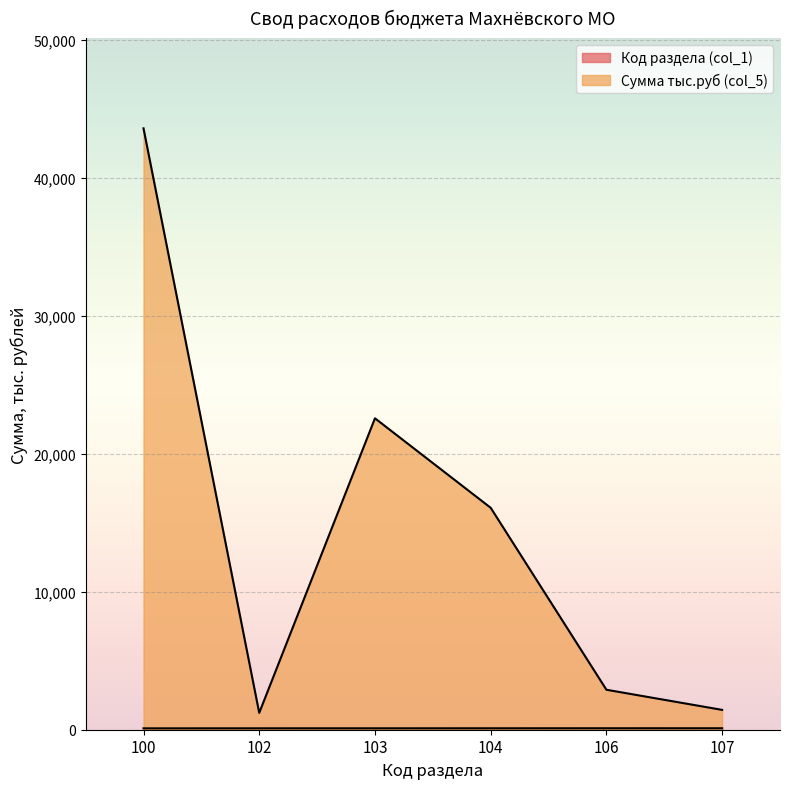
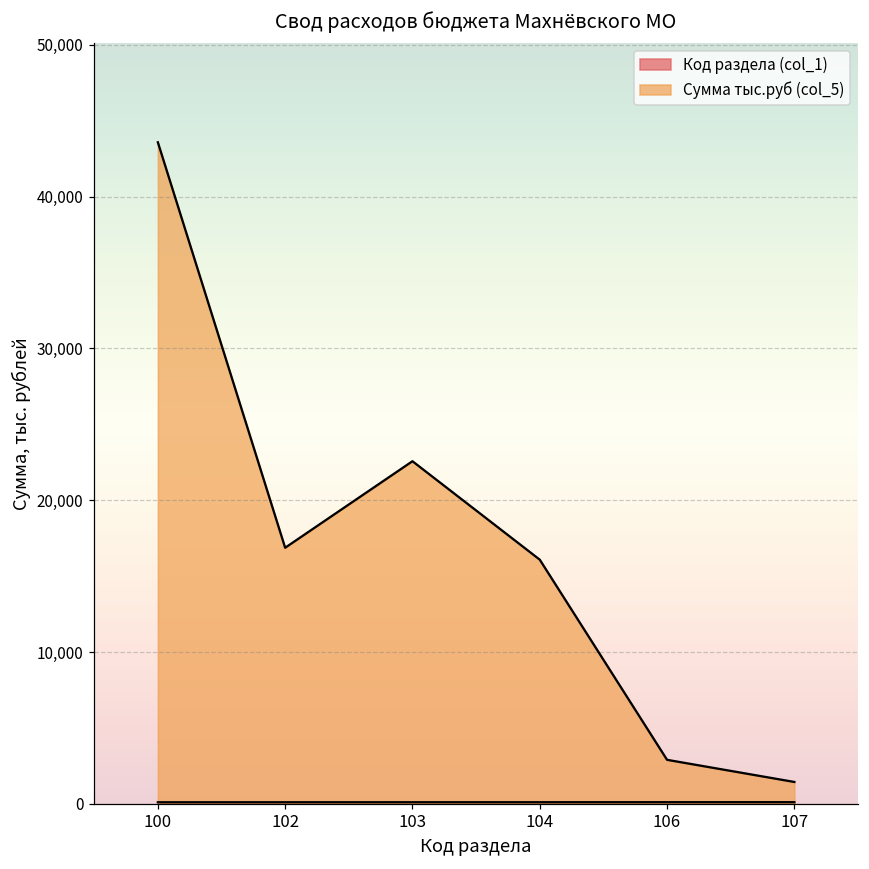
Сумма тыс.руб (col_5), 102: 1,200 -> 16,900
